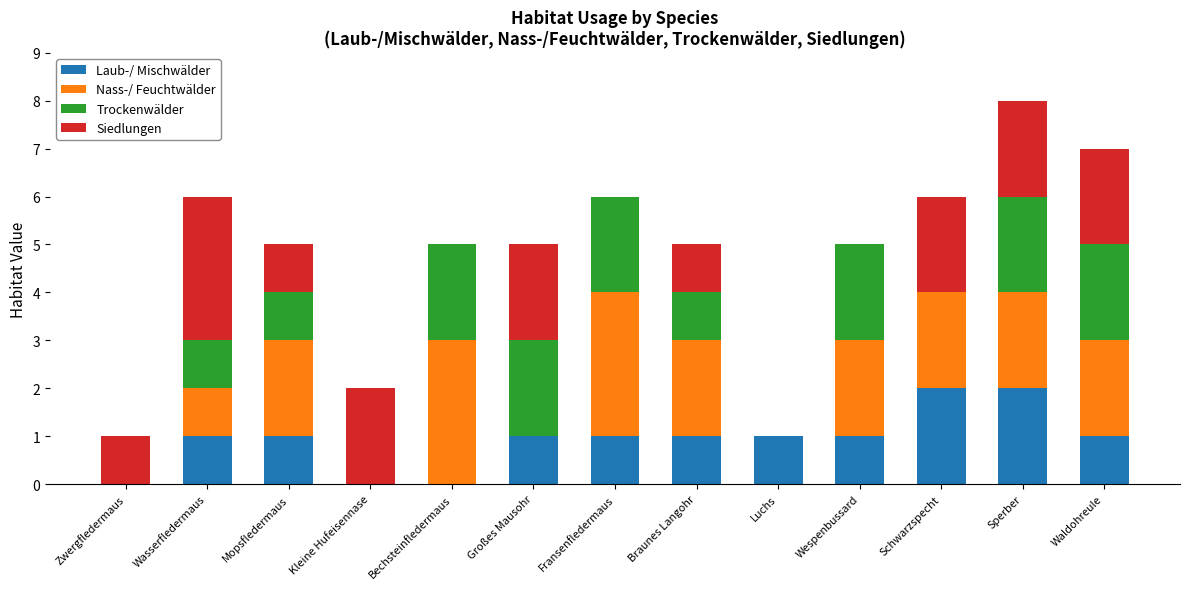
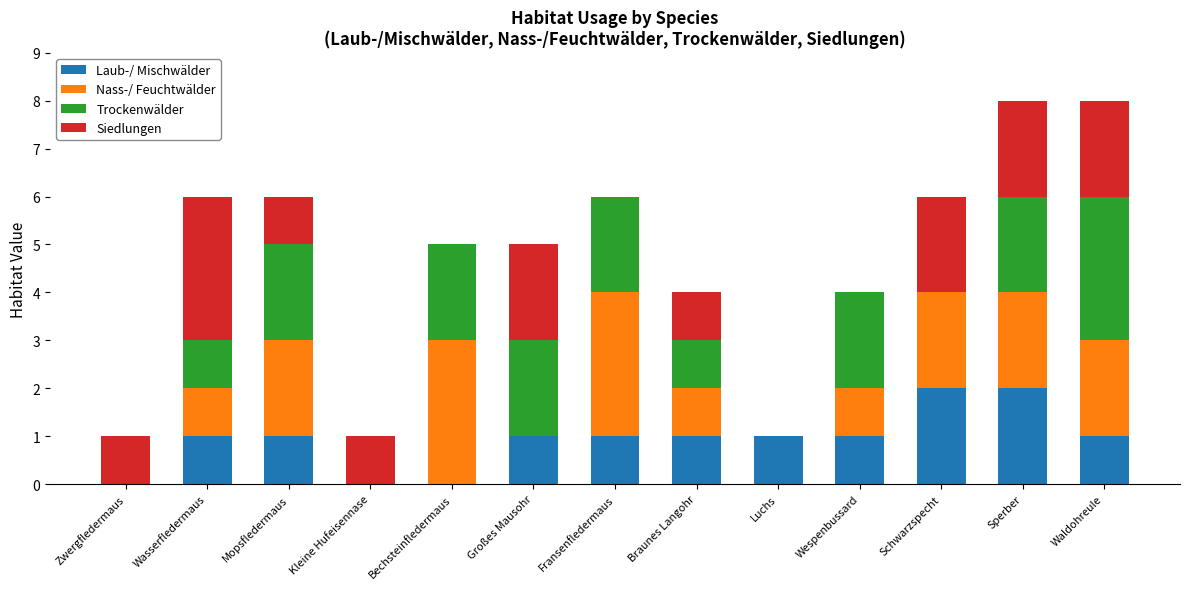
Trockenwälder, Mopsfledermaus: 1 -> 2
Siedlungen, Kleine Hufeisennase: 2 -> 1
Nass-/ Feuchtwälder, Braunes Langohr: 2 -> 1
Nass-/ Feuchtwälder, Wespenbussard: 2 -> 1
Trockenwälder, Waldohreule: 2 -> 3
